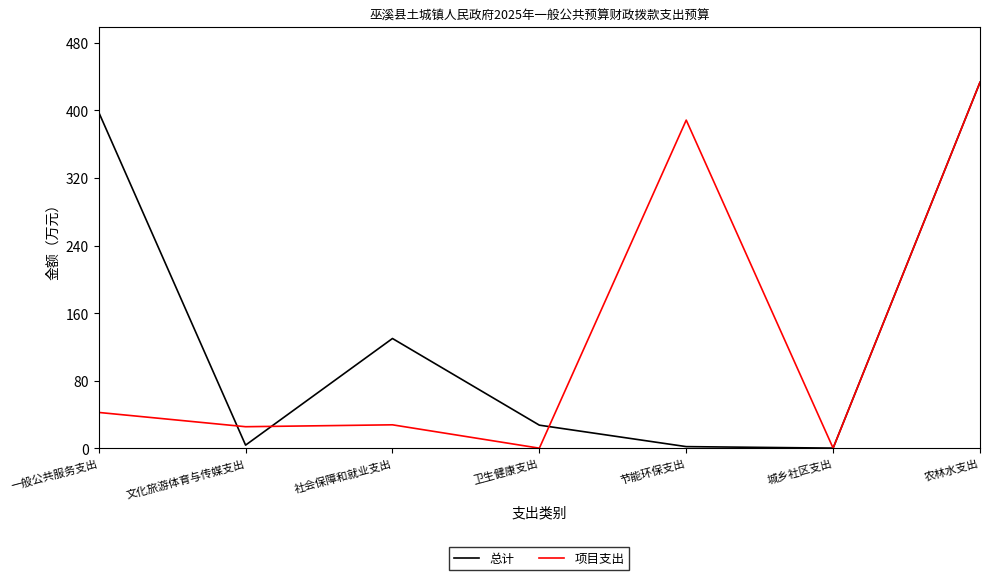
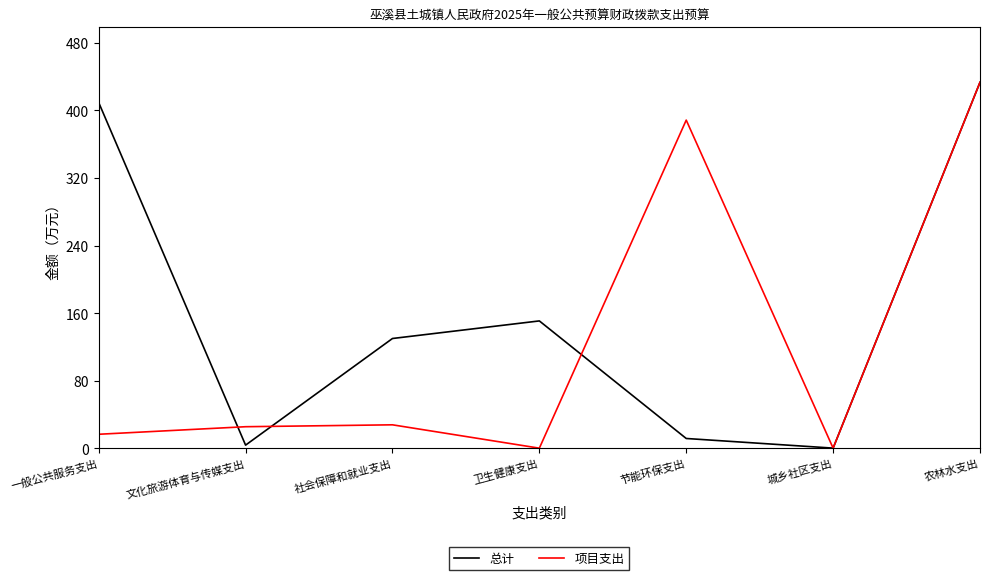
总计, 一般公共服务支出: 400 -> 410
项目支出, 一般公共服务支出: 40 -> 20
总计, 卫生健康支出: 30 -> 150
总计, 节能环保支出: 0 -> 10
